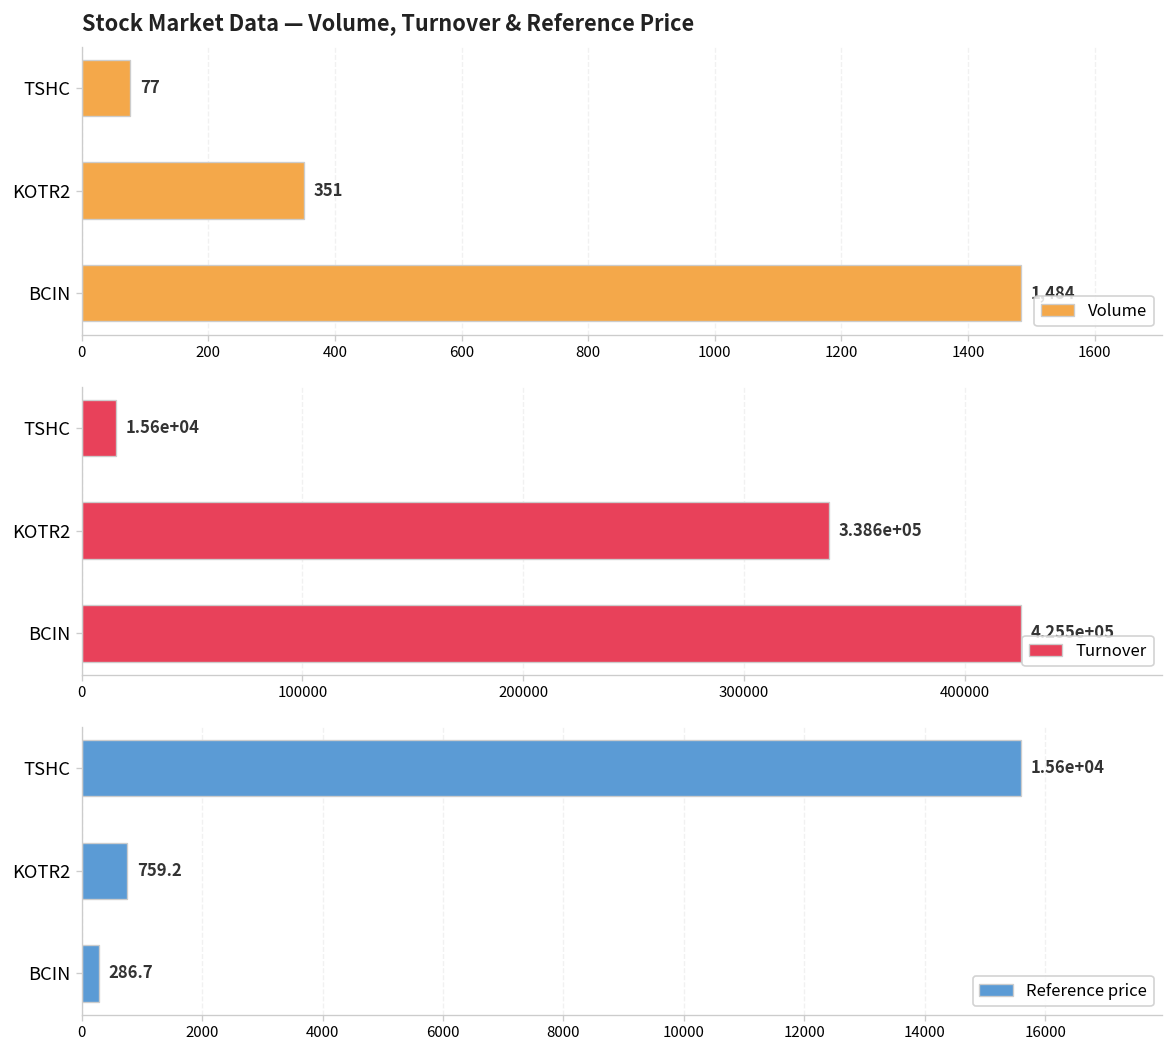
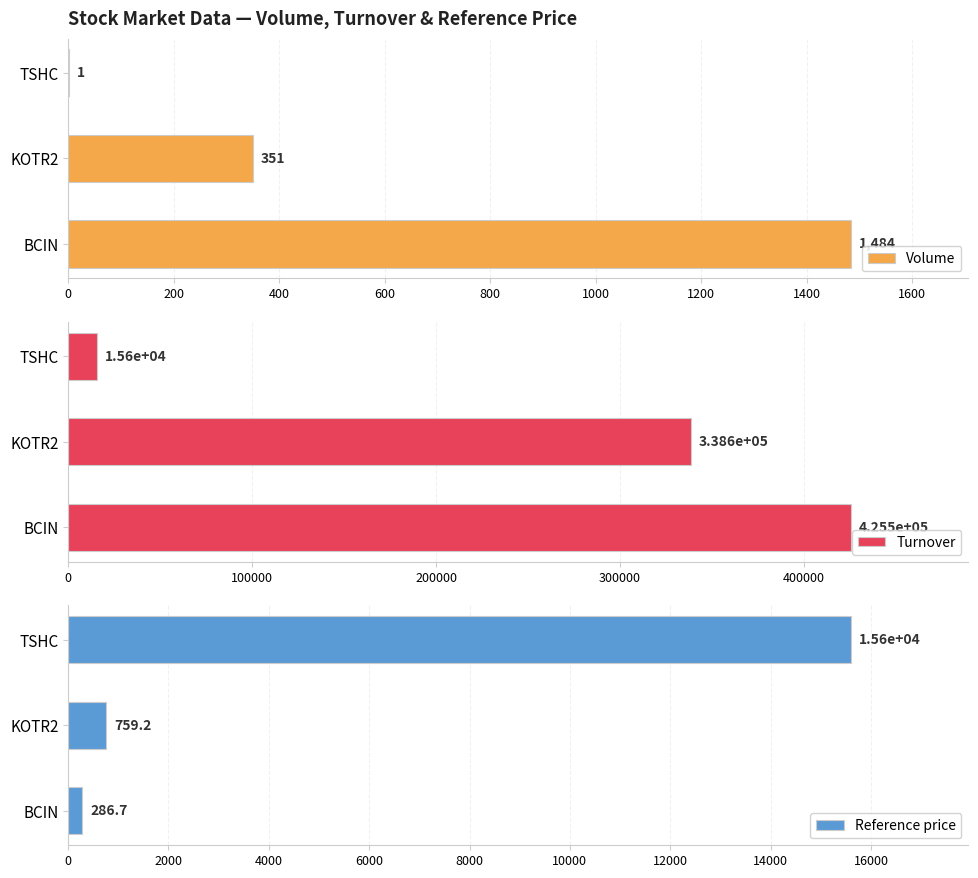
Stock Market Data — Volume, Turnover & Reference Price, TSHC: 77 -> 1
